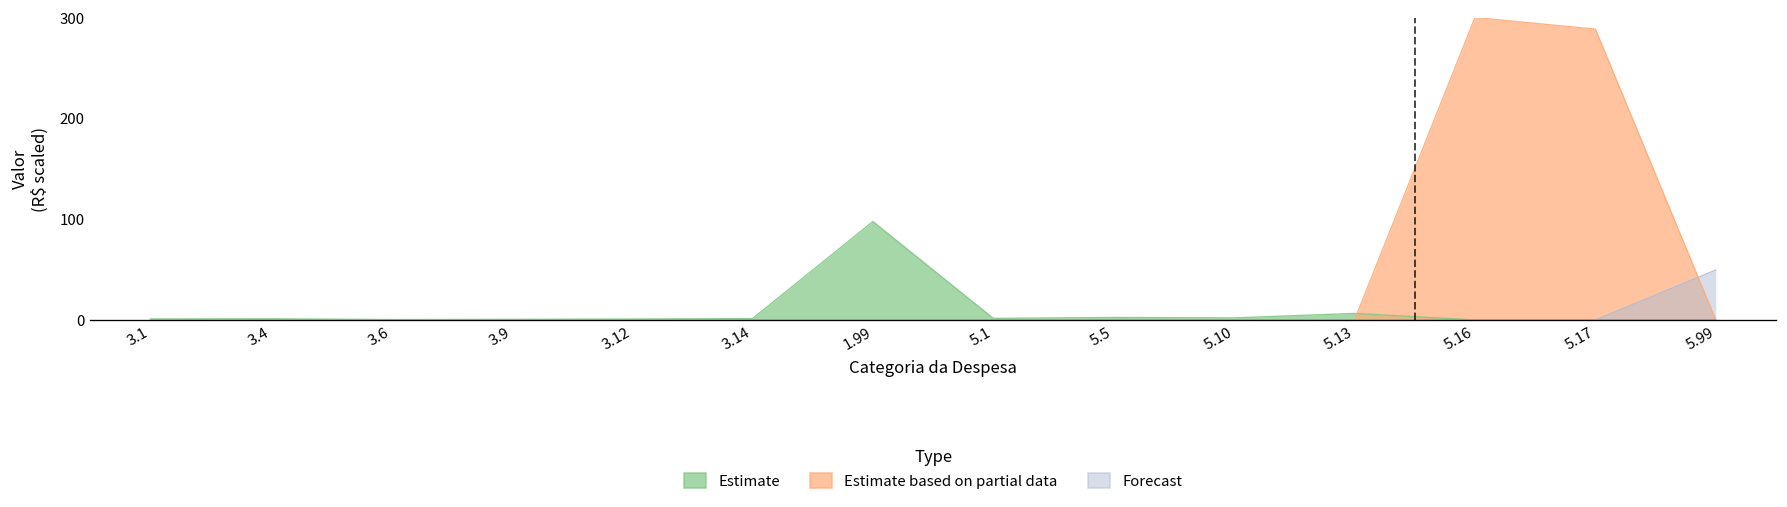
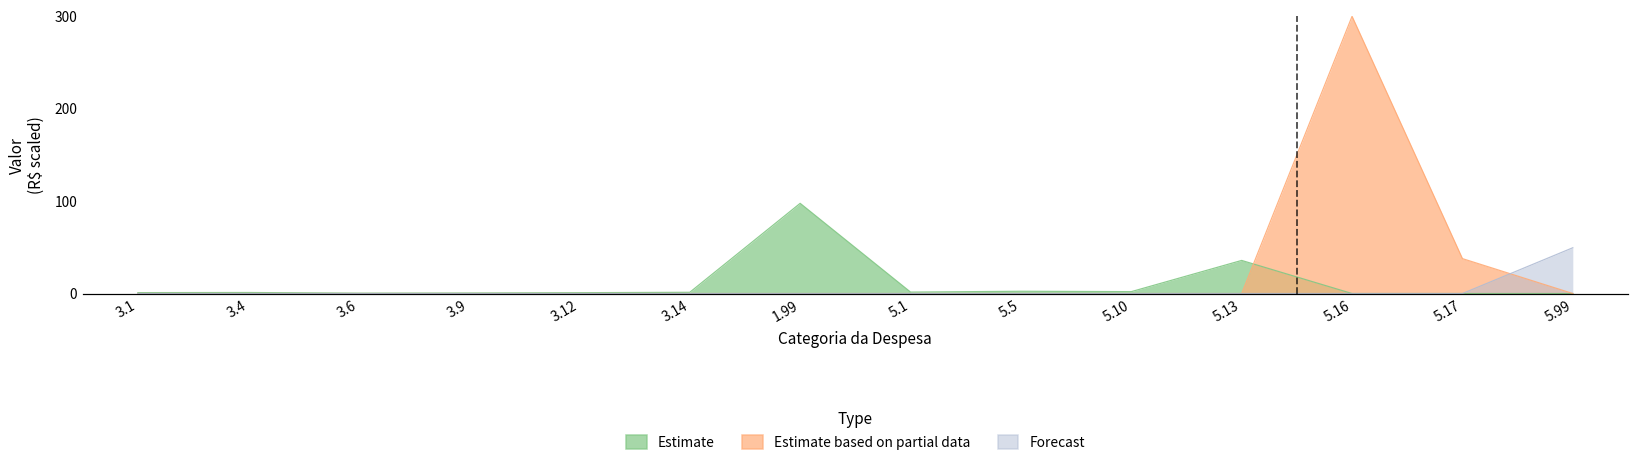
Estimate, 5.13: 10 -> 40
Estimate based on partial data, 5.17: 290 -> 40
